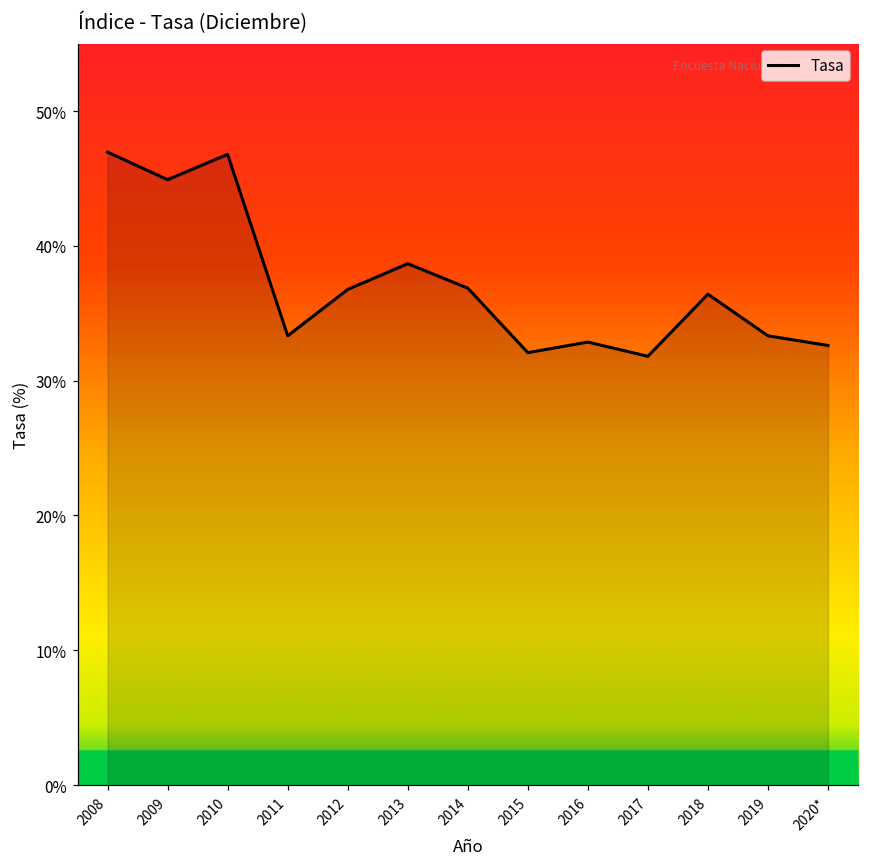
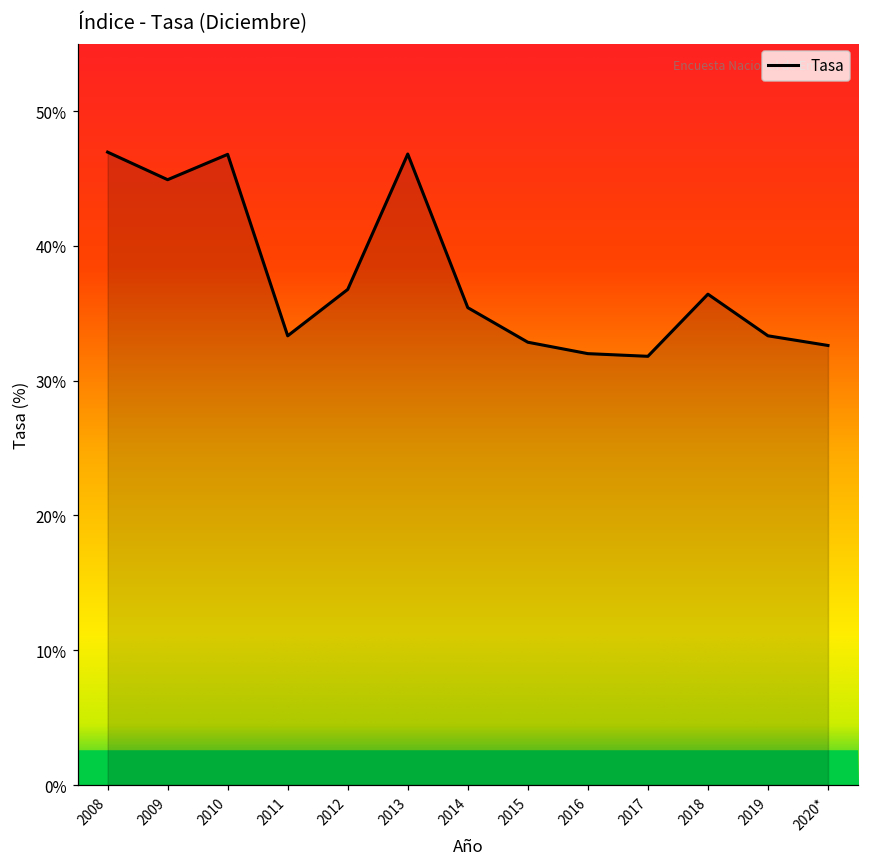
2013: 38.7% -> 46.8%
2014: 36.9% -> 35.4%
2015: 32.1% -> 32.9%
2016: 32.9% -> 32.0%
